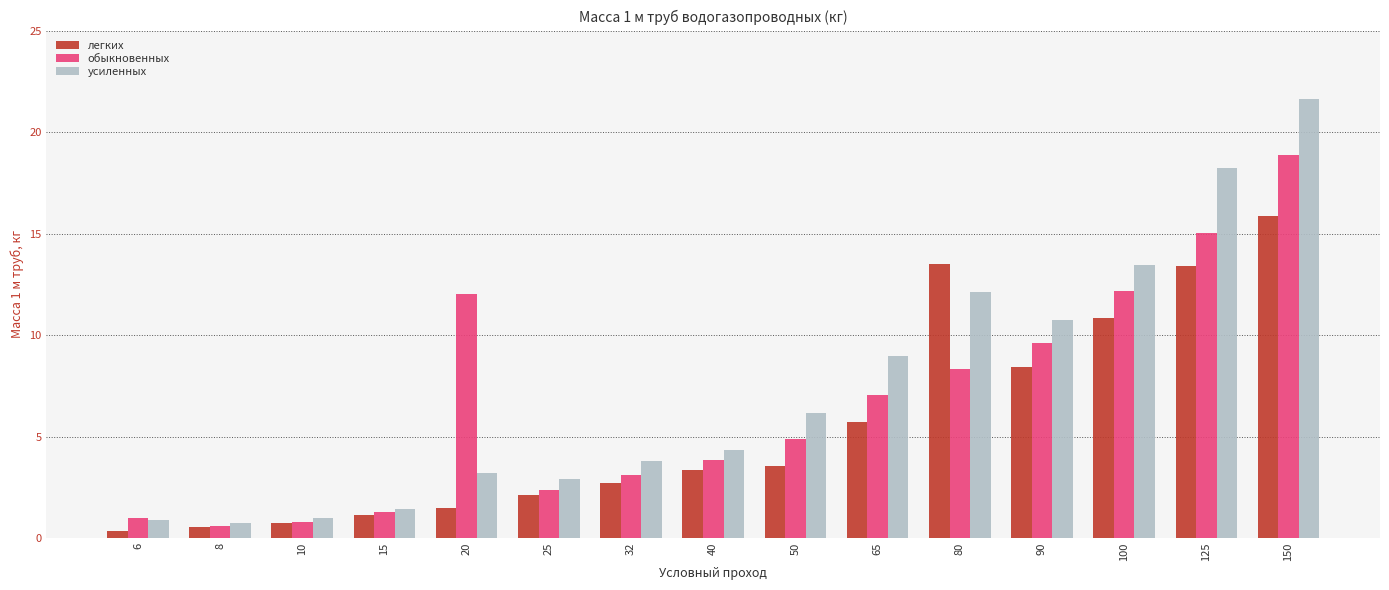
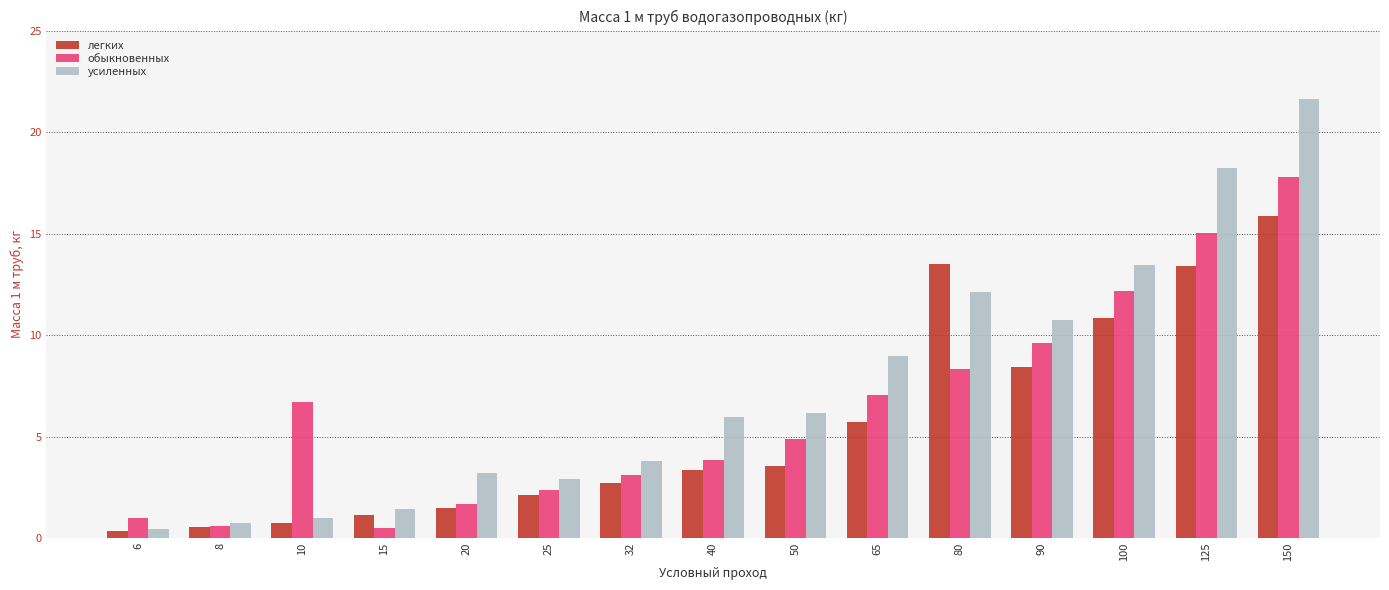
усиленных, 6: 0.9 -> 0.5
обыкновенных, 10: 0.8 -> 6.7
обыкновенных, 15: 1.3 -> 0.5
обыкновенных, 20: 12.0 -> 1.7
усиленных, 40: 4.3 -> 5.9
обыкновенных, 150: 18.9 -> 17.8
